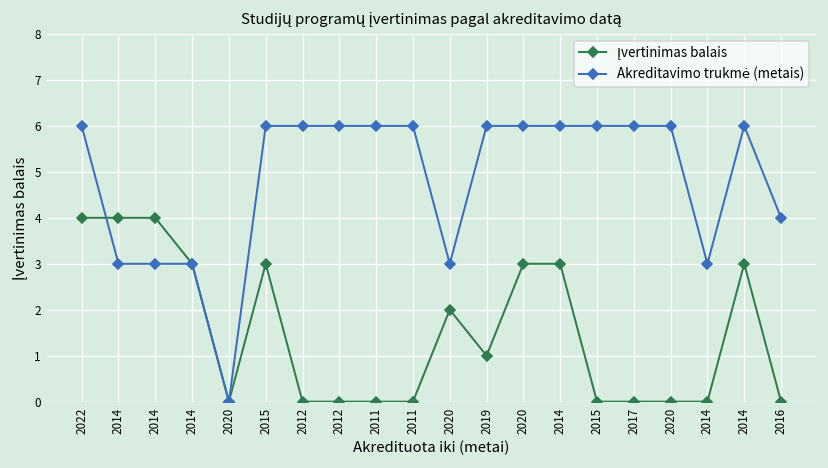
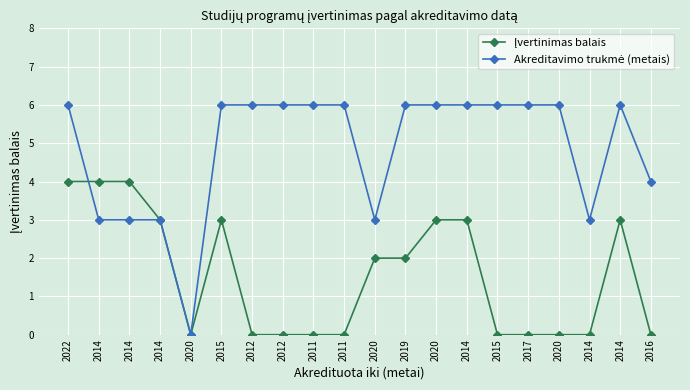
Įvertinimas balais, 2019: 1 -> 2
